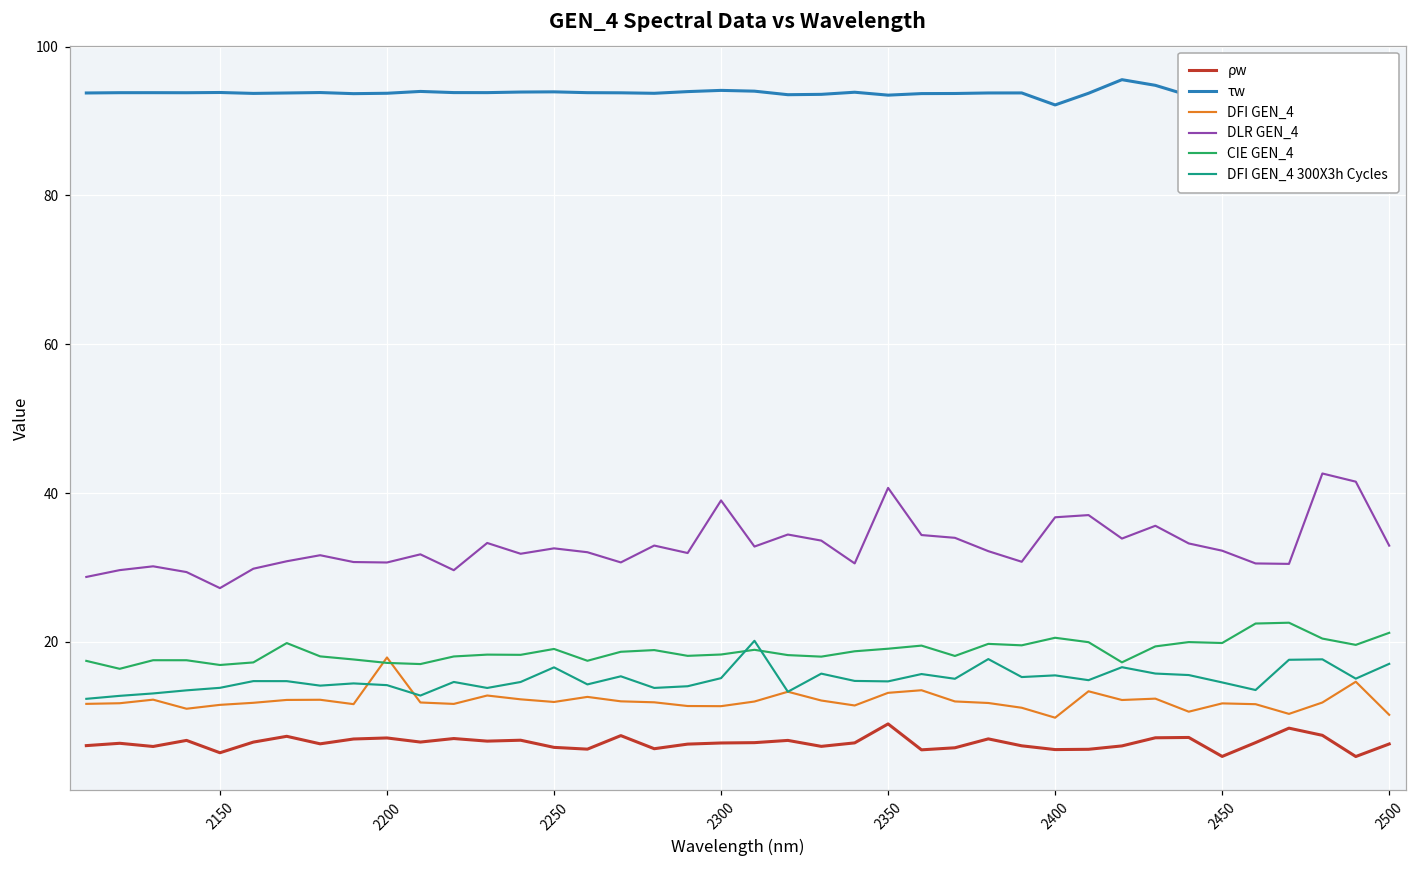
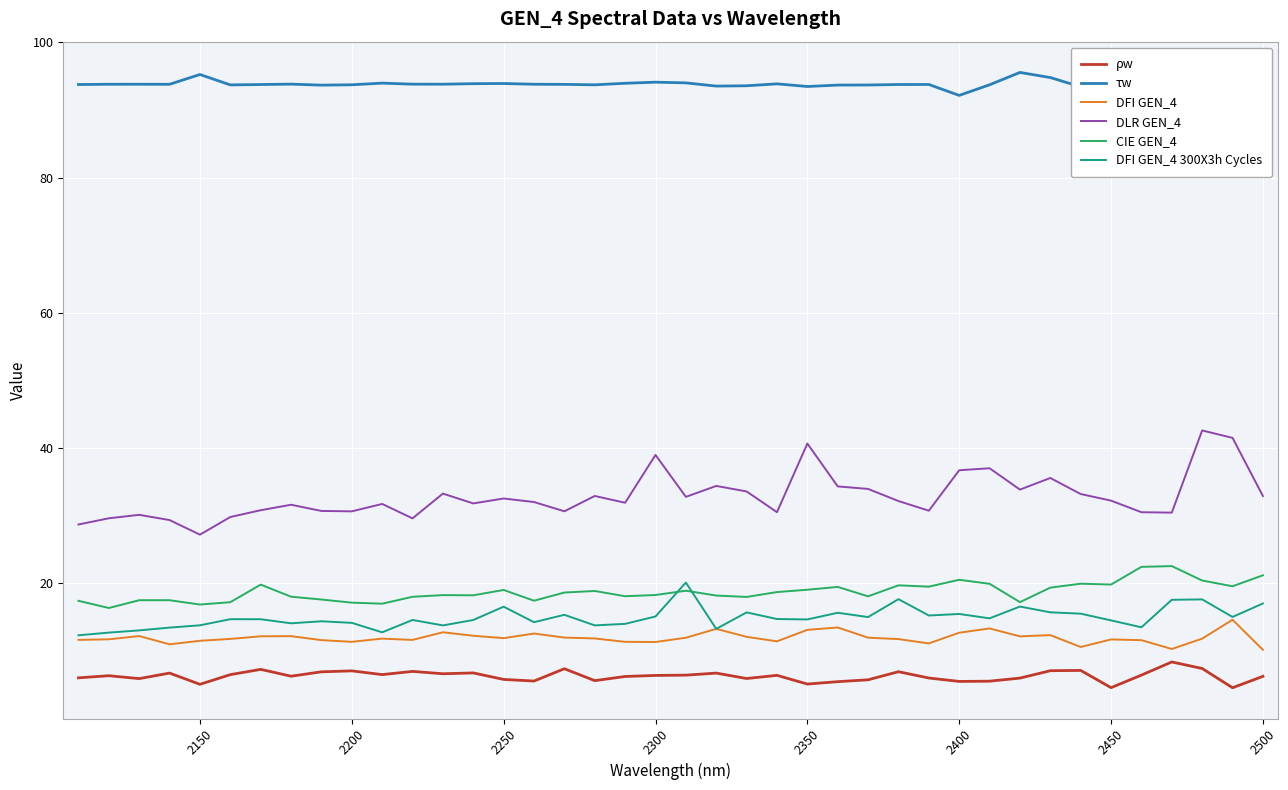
τw, 2150: 94 -> 95
DFI GEN_4, 2200: 18 -> 11
ρw, 2350: 9 -> 5
DFI GEN_4, 2400: 10 -> 13
